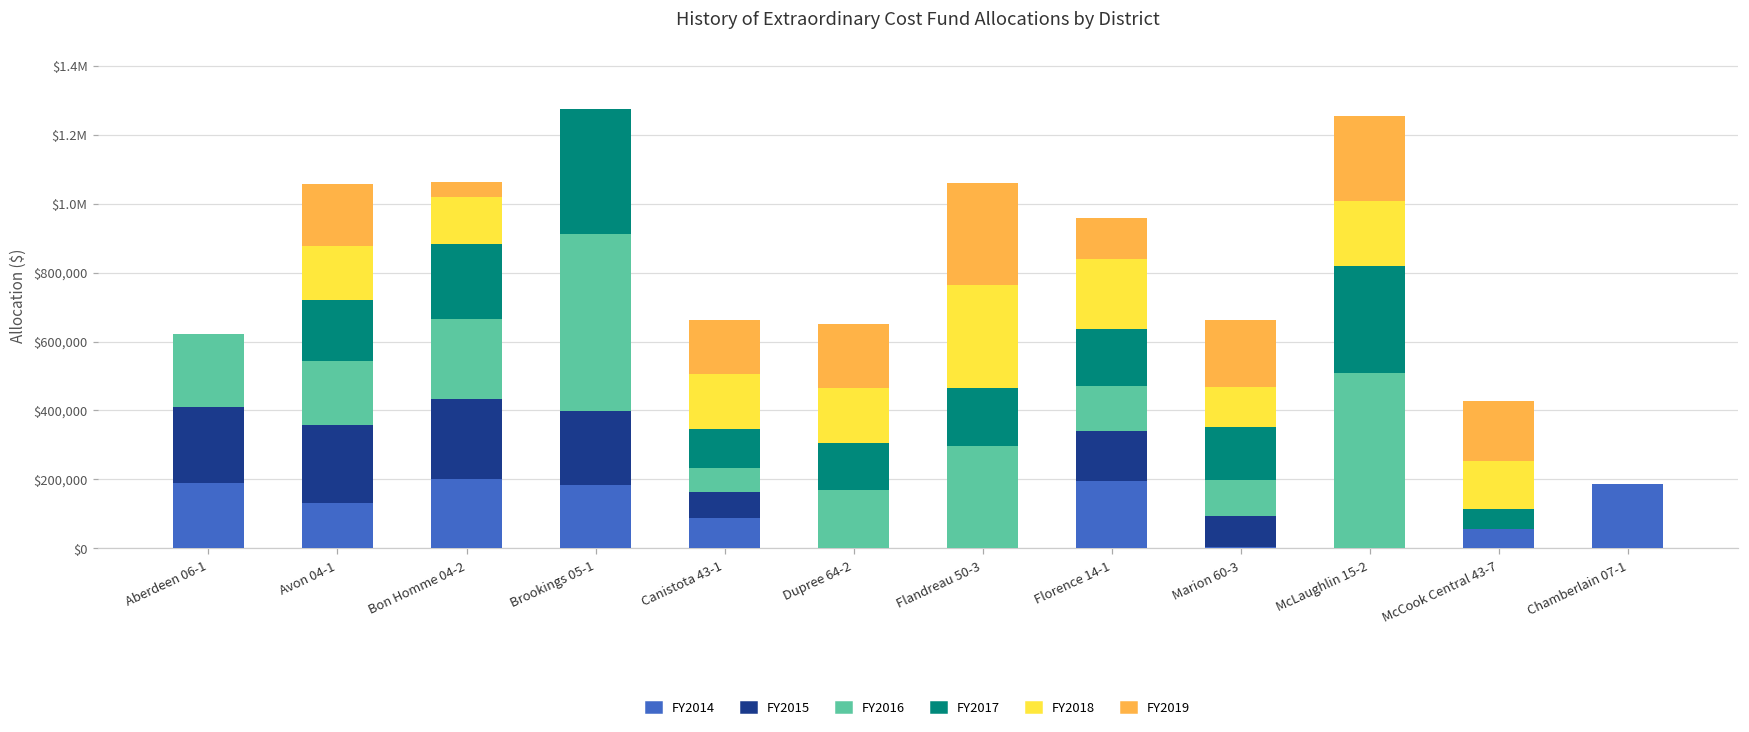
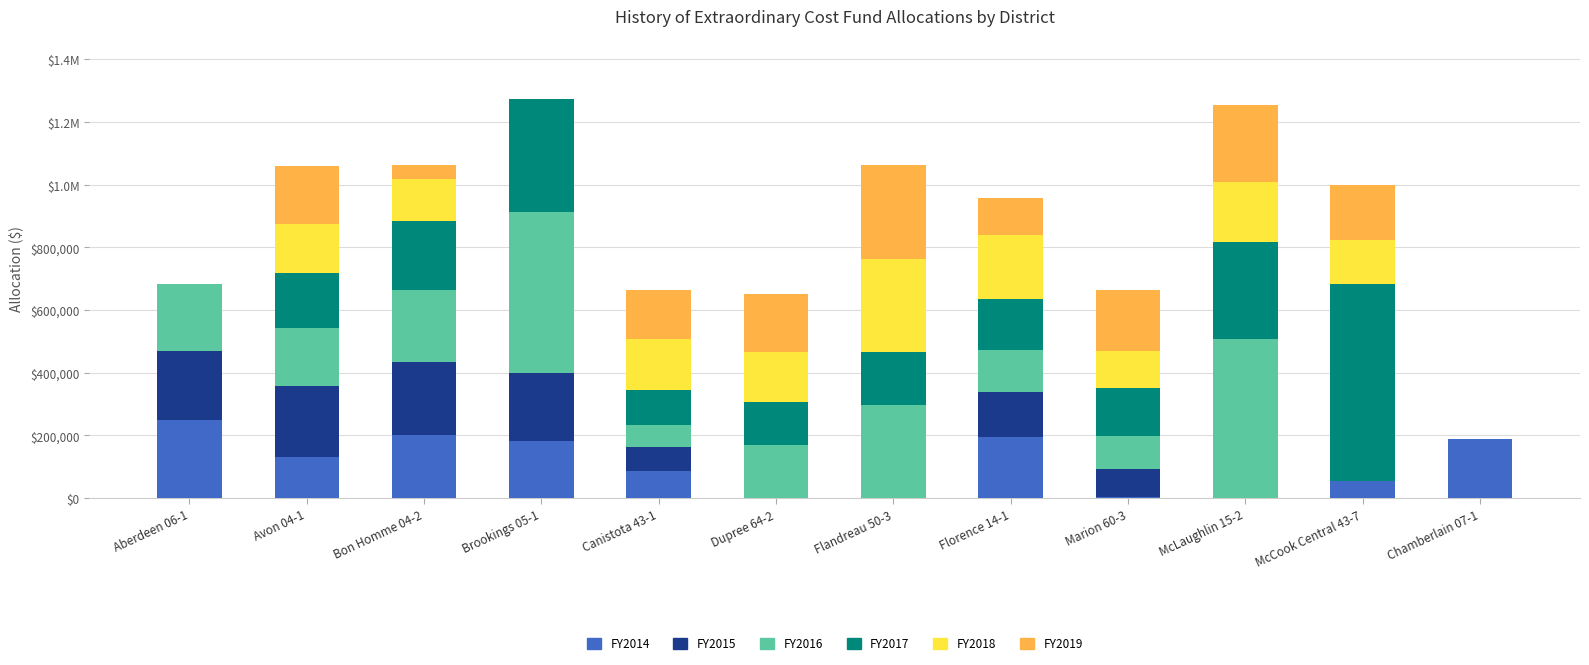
FY2014, Aberdeen 06-1: $190,000 -> $250,000
FY2017, McCook Central 43-7: $60,000 -> $630,000
